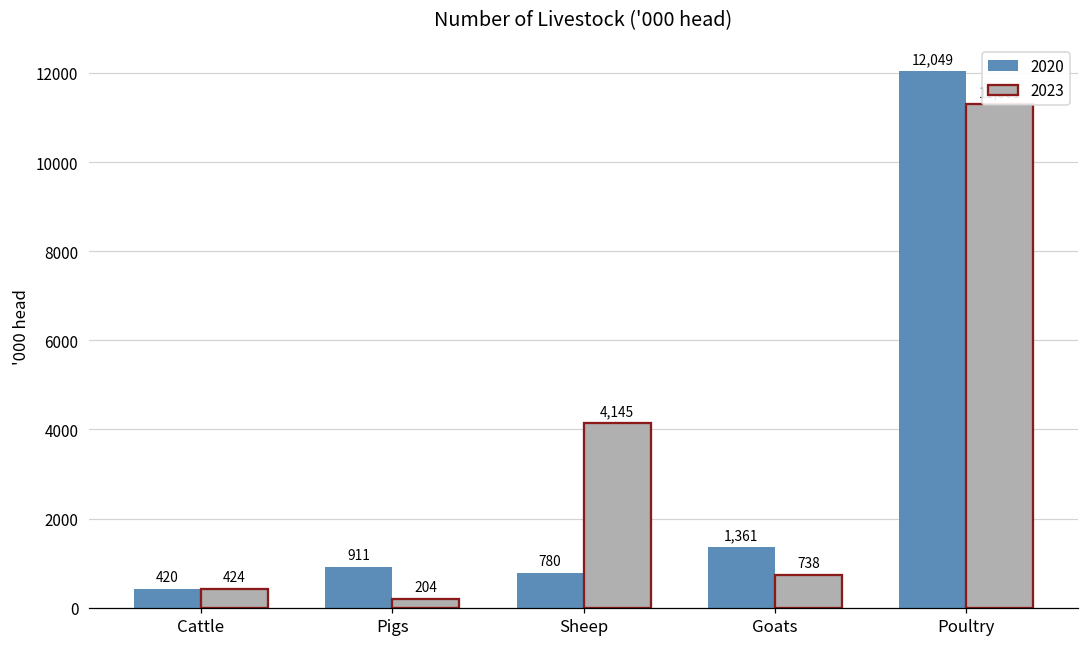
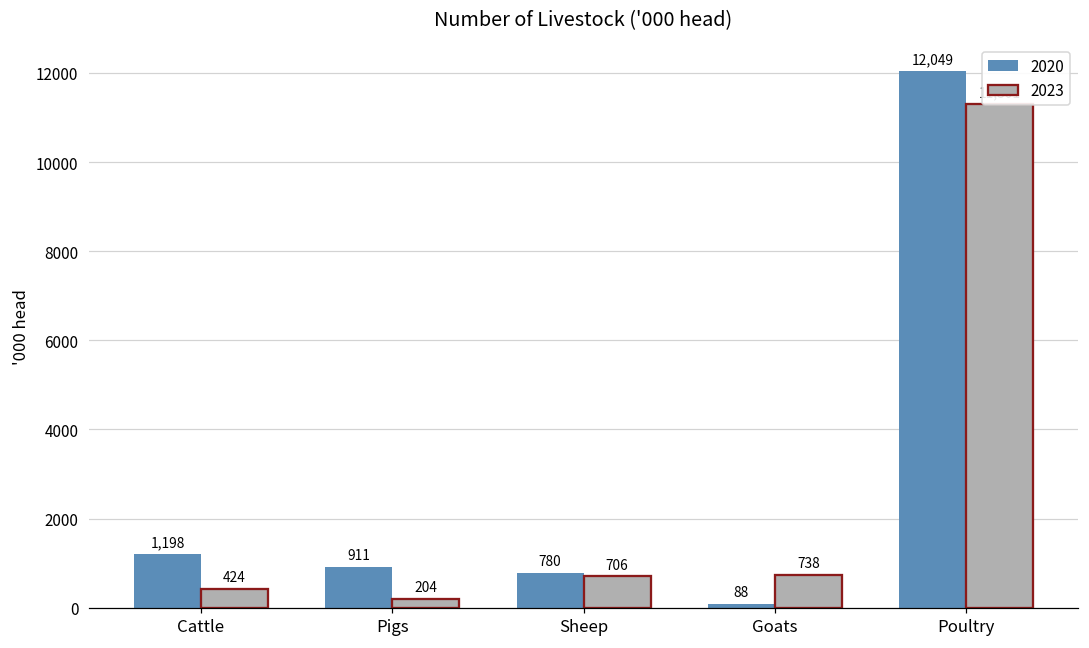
2020, Cattle: 420 -> 1,198
2023, Sheep: 4,145 -> 706
2020, Goats: 1,361 -> 88
